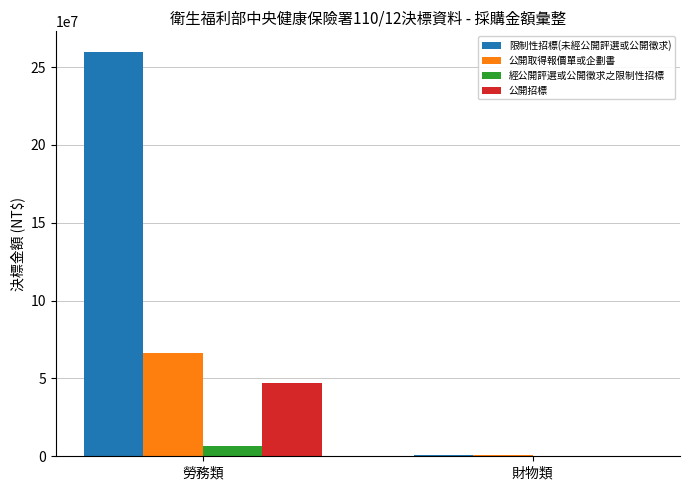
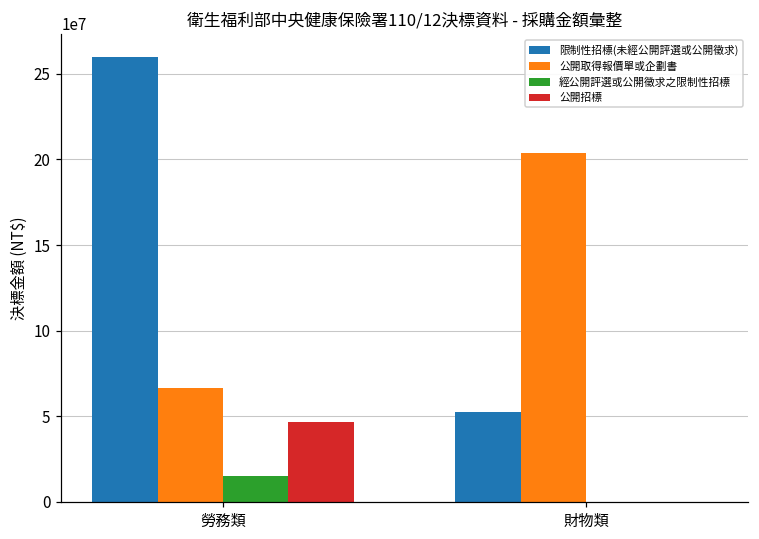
經公開評選或公開徵求之限制性招標, 勞務類: 7000000 -> 15000000
限制性招標(未經公開評選或公開徵求), 財物類: 1000000 -> 53000000
公開取得報價單或企劃書, 財物類: 1000000 -> 204000000
